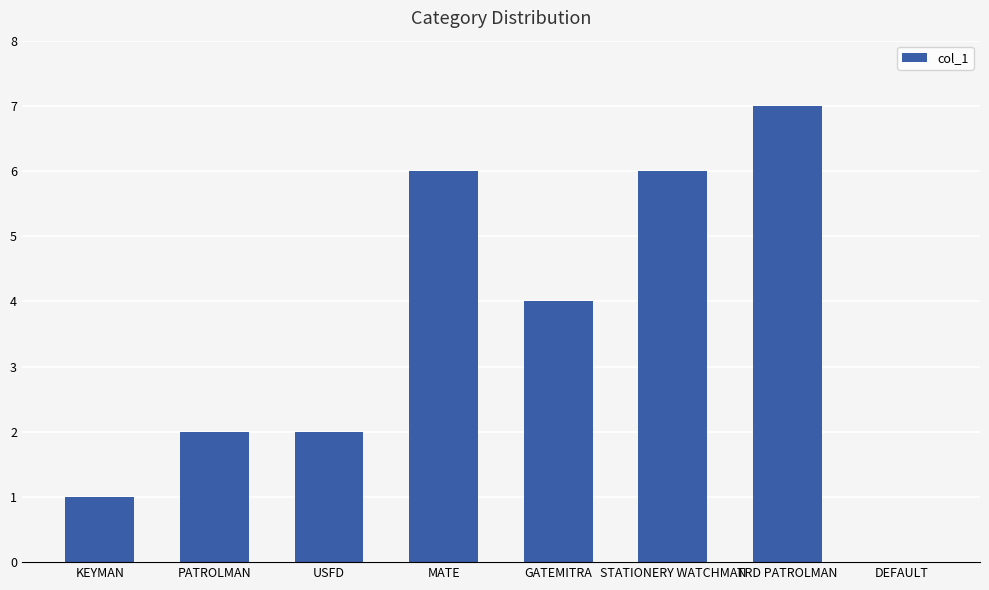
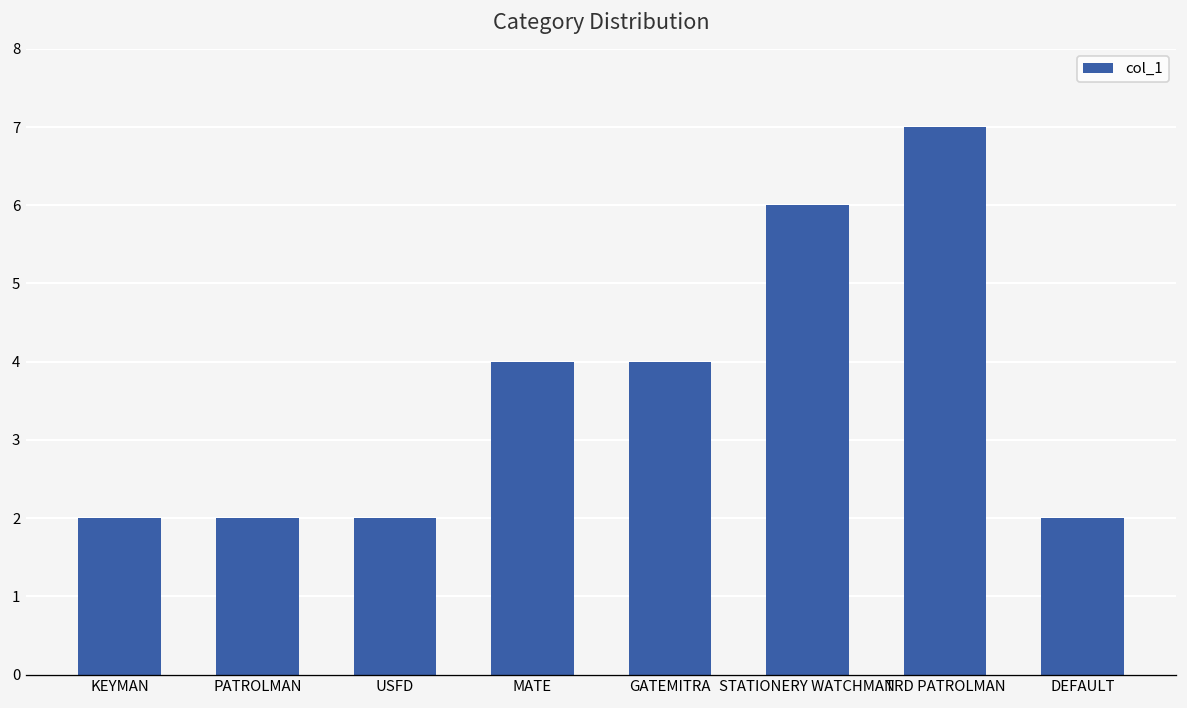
KEYMAN: 1 -> 2
MATE: 6 -> 4
DEFAULT: 0 -> 2
